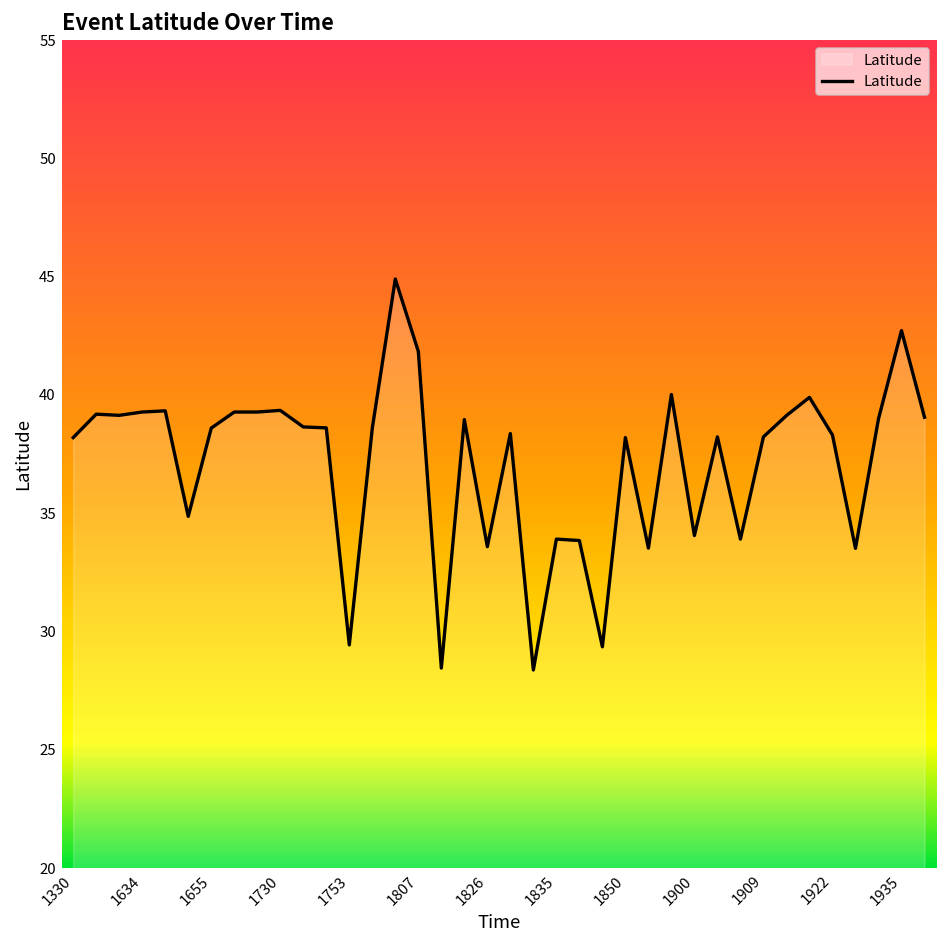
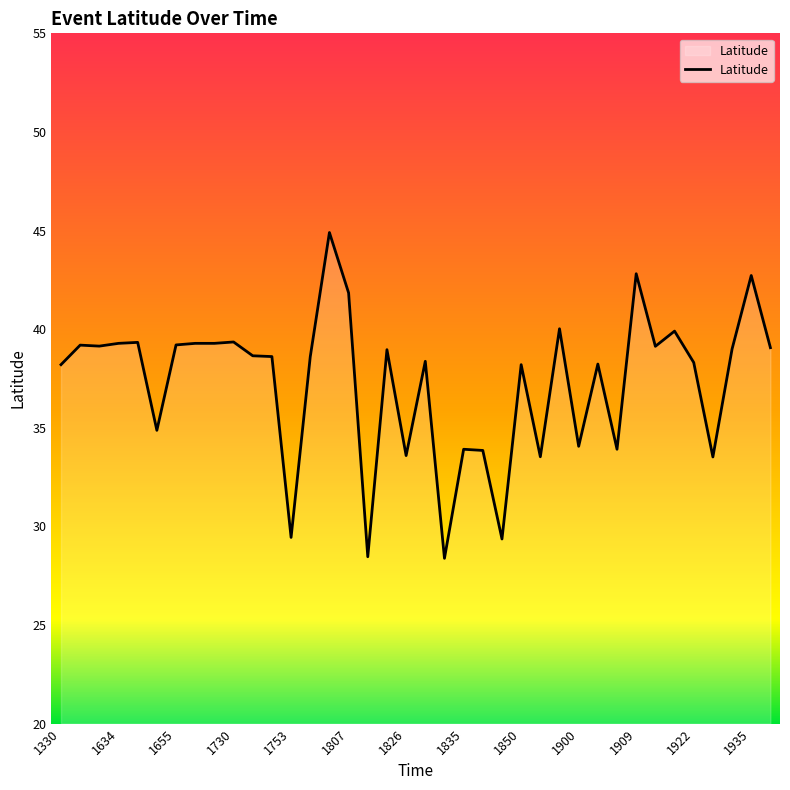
1655: 38.6 -> 39.2
1909: 38.2 -> 42.8
